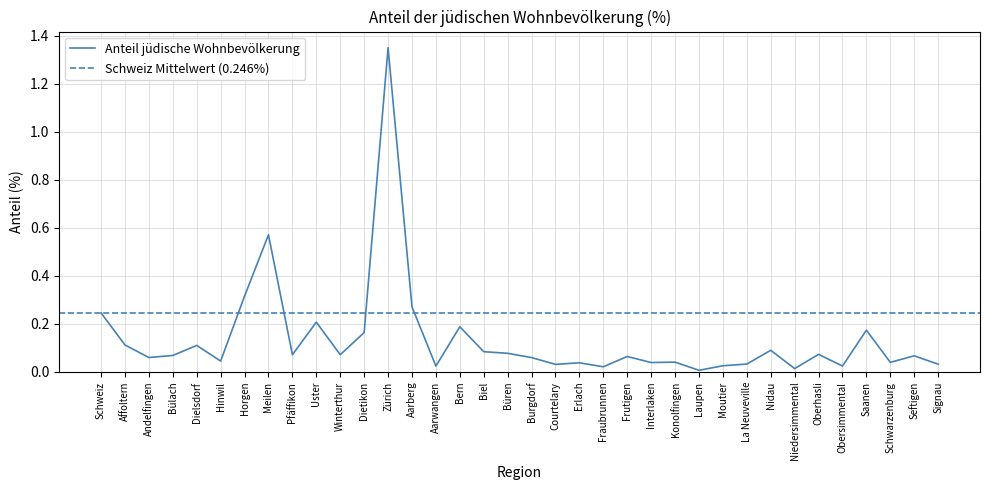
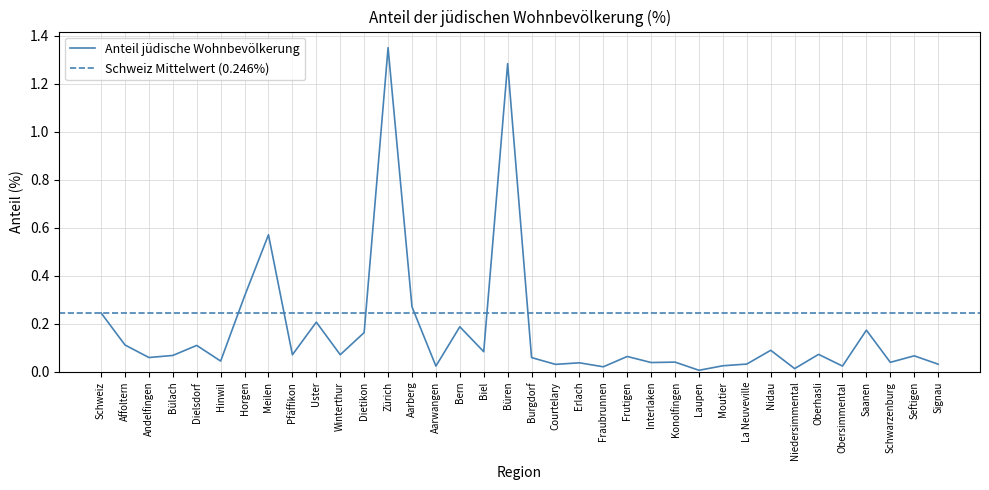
Büren: 0.08 -> 1.28
